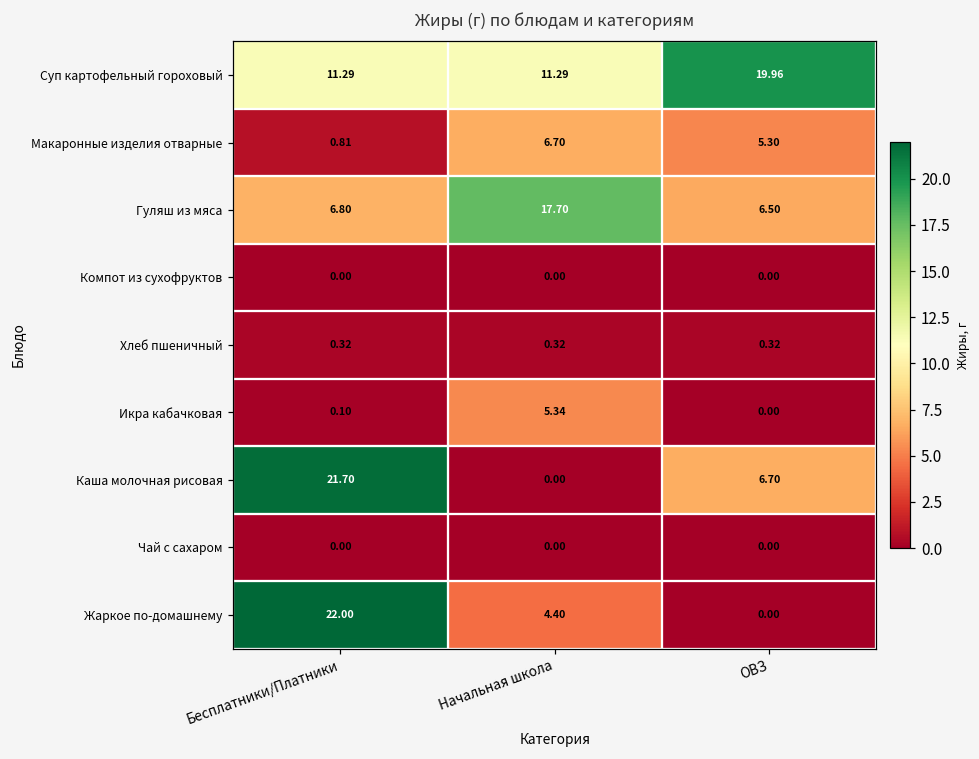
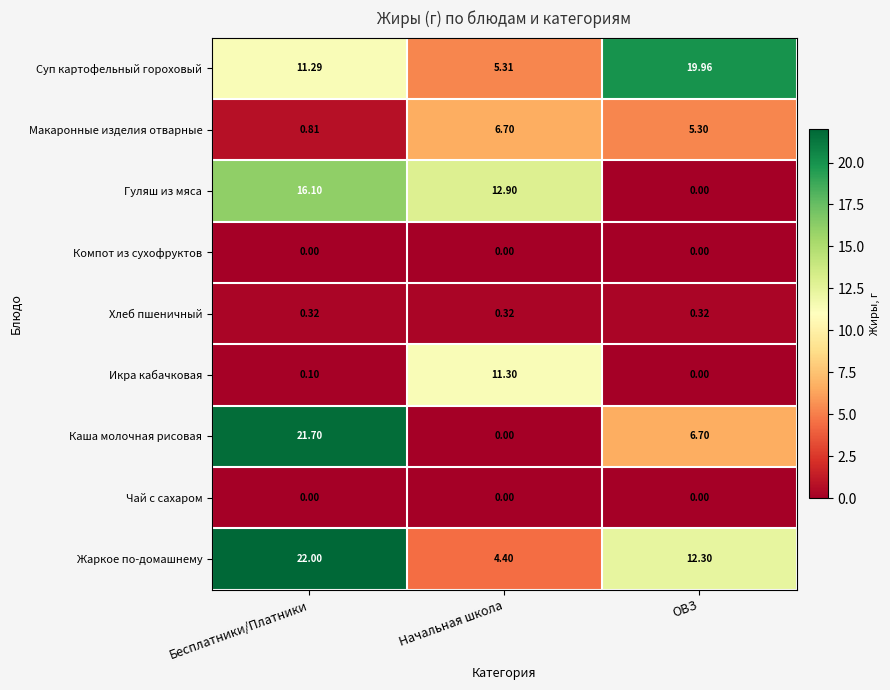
Суп картофельный гороховый, Начальная школа: 11.29 -> 5.31
Гуляш из мяса, Бесплатники/Платники: 6.80 -> 16.10
Гуляш из мяса, Начальная школа: 17.70 -> 12.90
Гуляш из мяса, ОВЗ: 6.50 -> 0.00
Икра кабачковая, Начальная школа: 5.34 -> 11.30
Жаркое по-домашнему, ОВЗ: 0.00 -> 12.30
